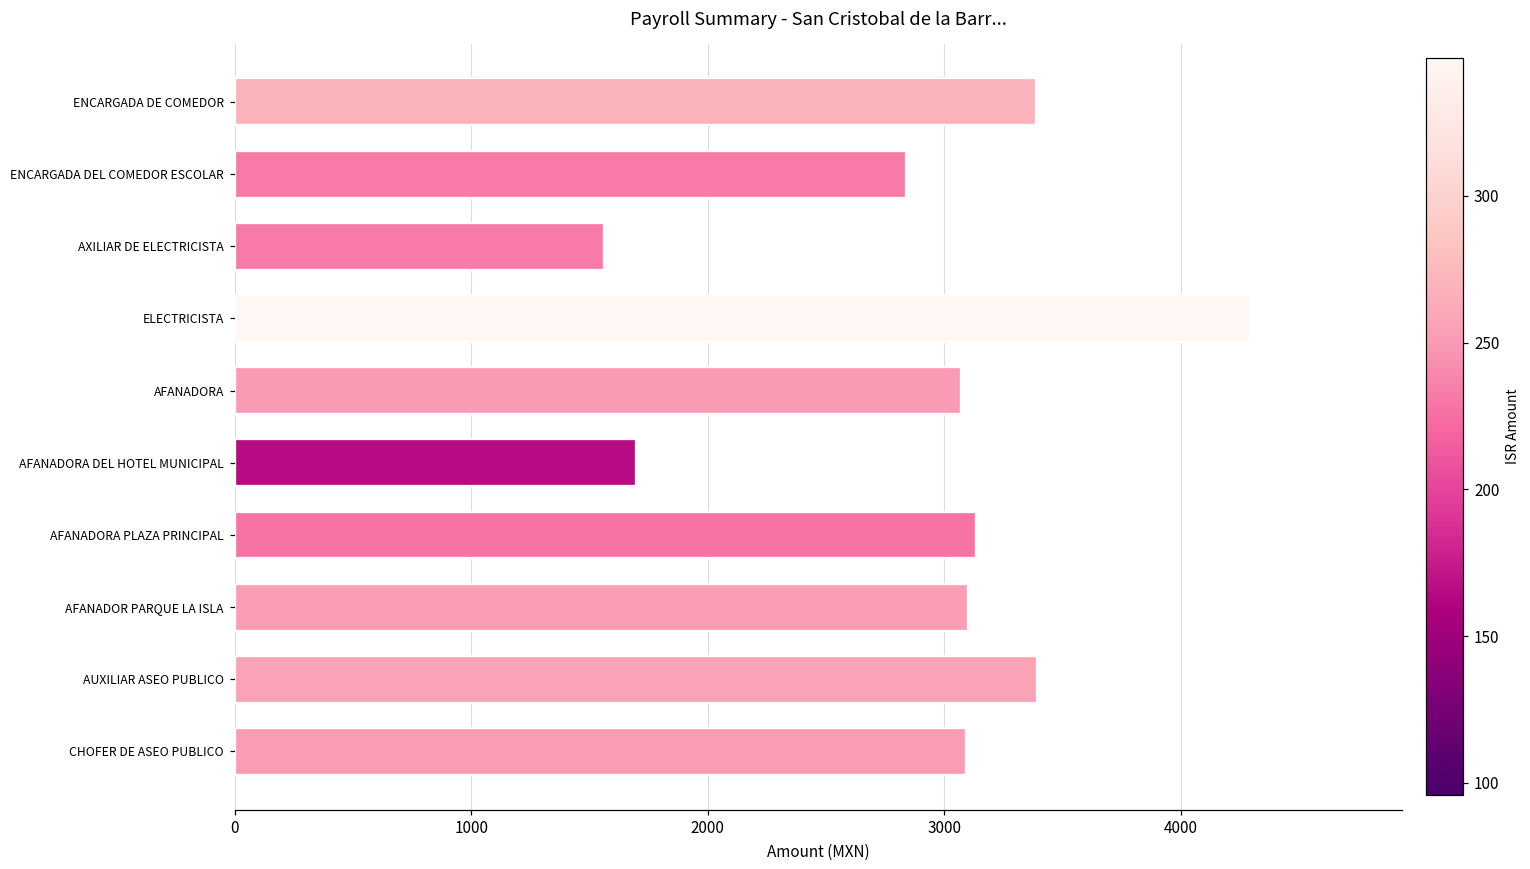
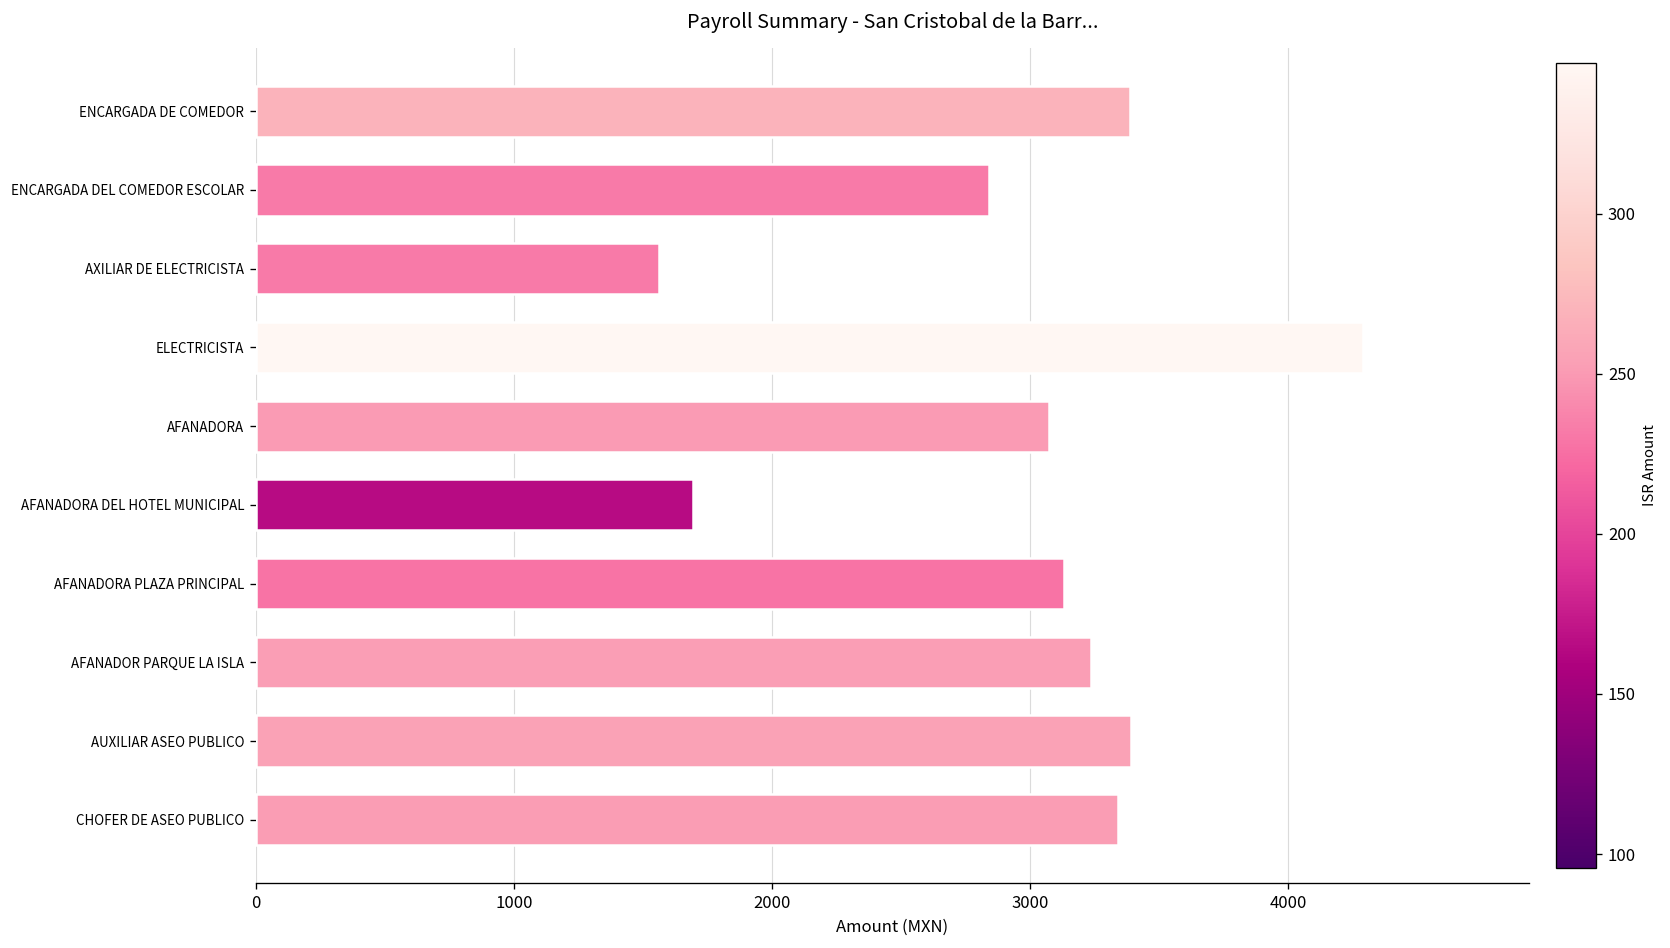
AFANADOR PARQUE LA ISLA: 3100 -> 3240
CHOFER DE ASEO PUBLICO: 3090 -> 3340
